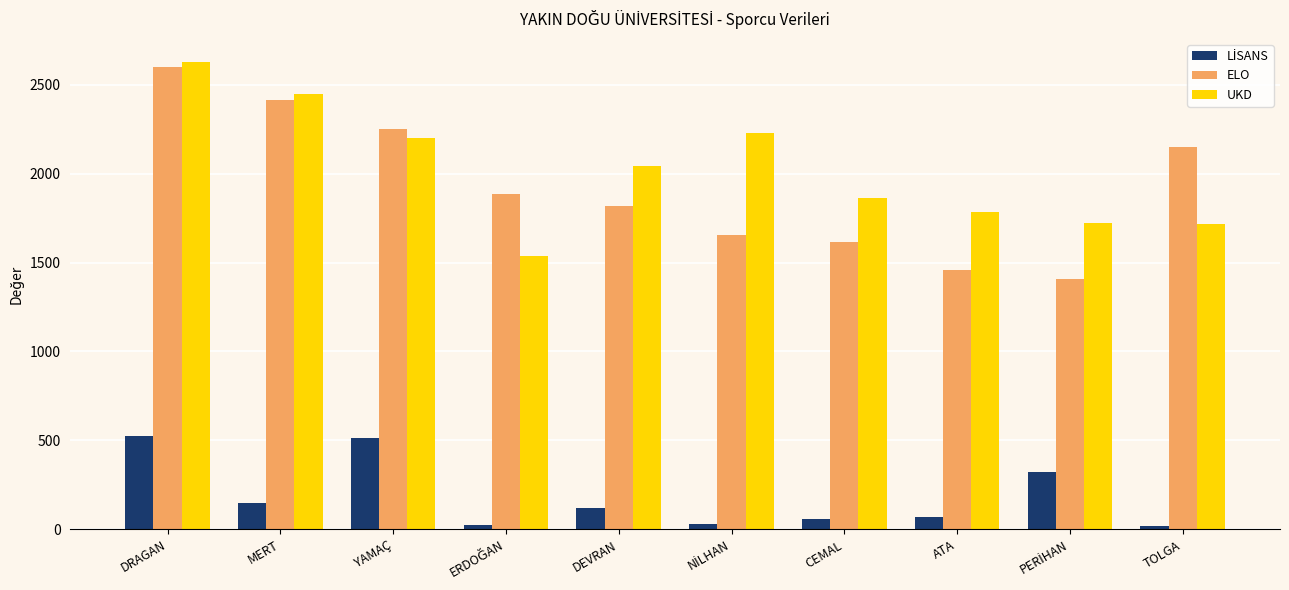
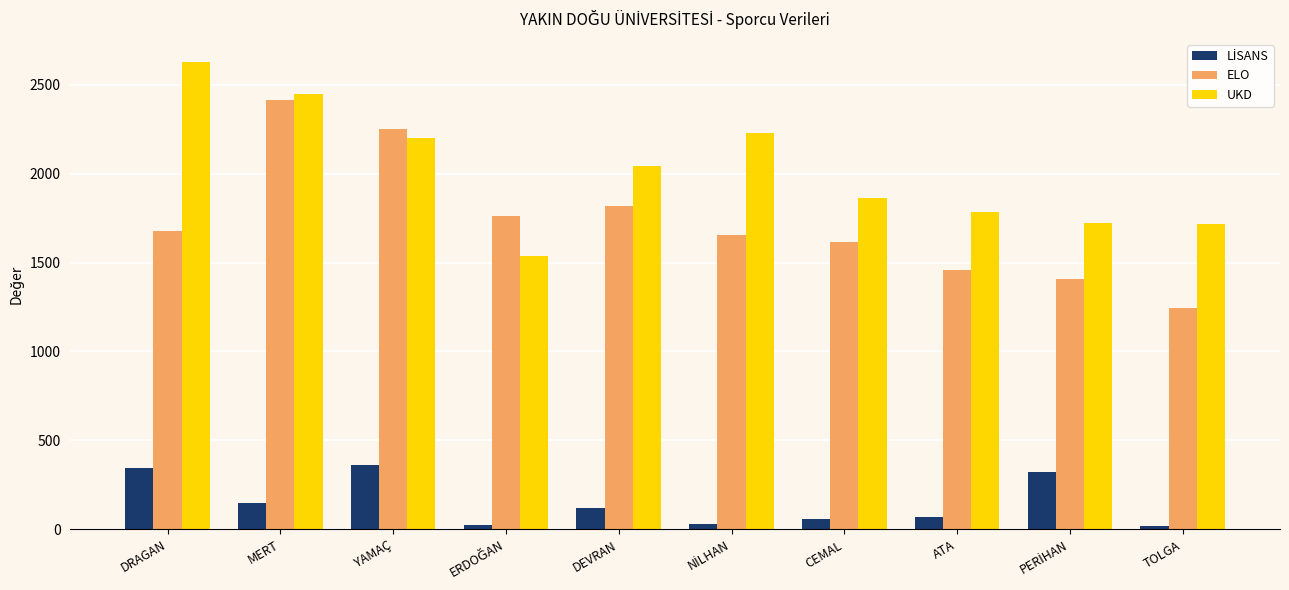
LİSANS, DRAGAN: 520 -> 350
ELO, DRAGAN: 2600 -> 1680
LİSANS, YAMAÇ: 520 -> 360
ELO, ERDOĞAN: 1880 -> 1760
ELO, TOLGA: 2150 -> 1250
